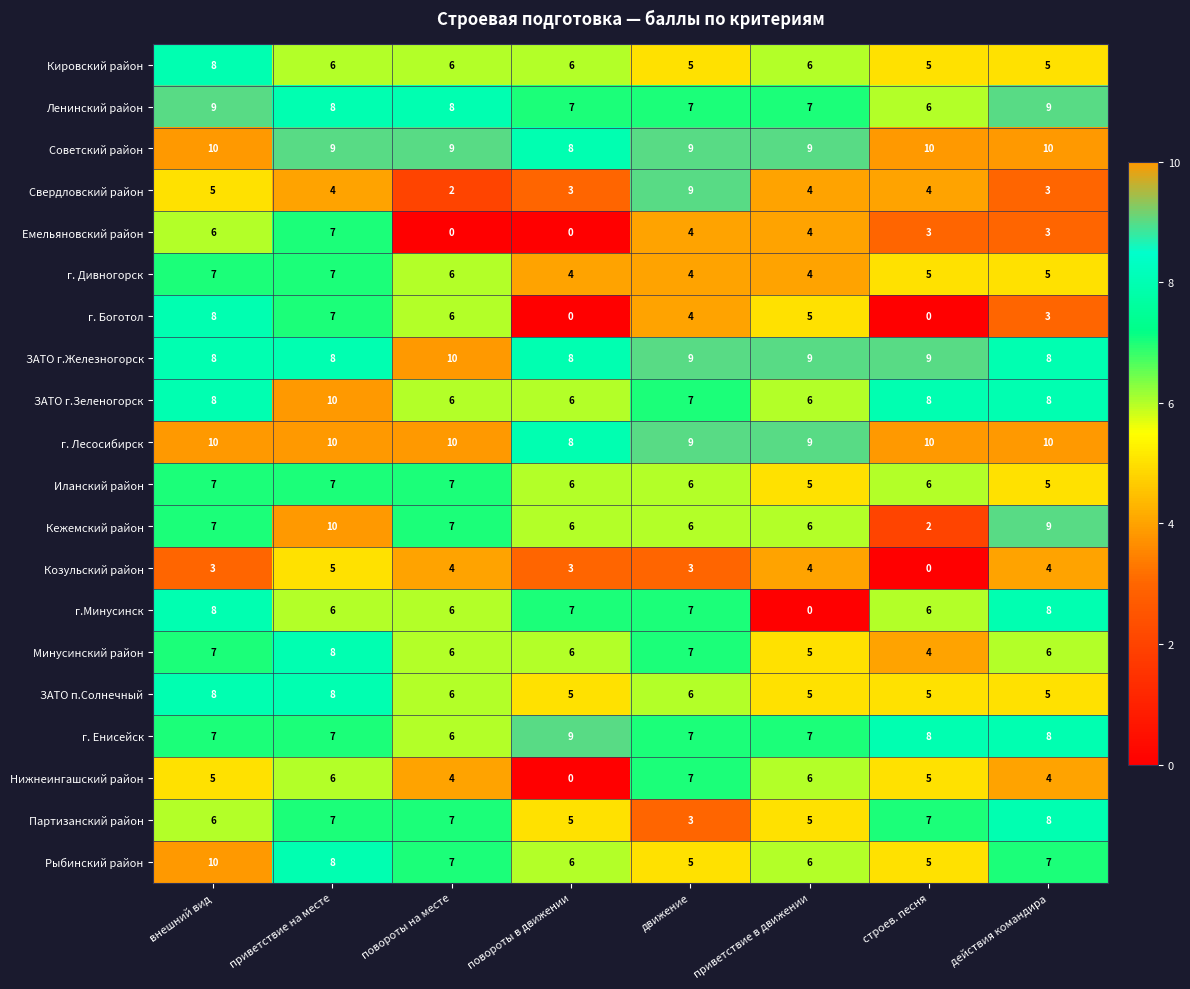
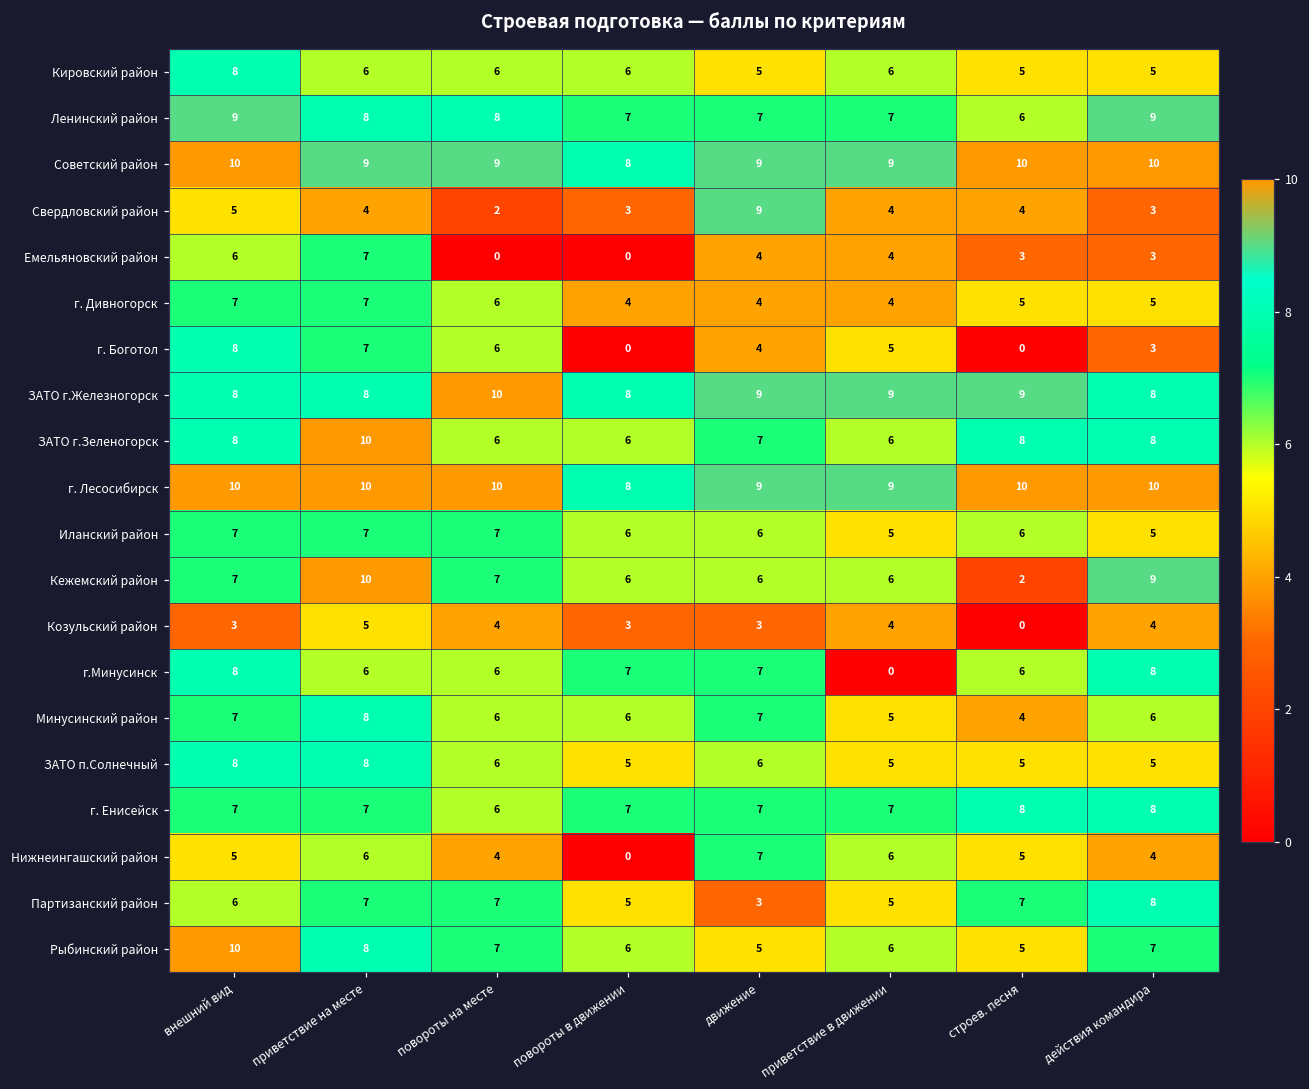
г. Енисейск, повороты в движении: 9 -> 7
